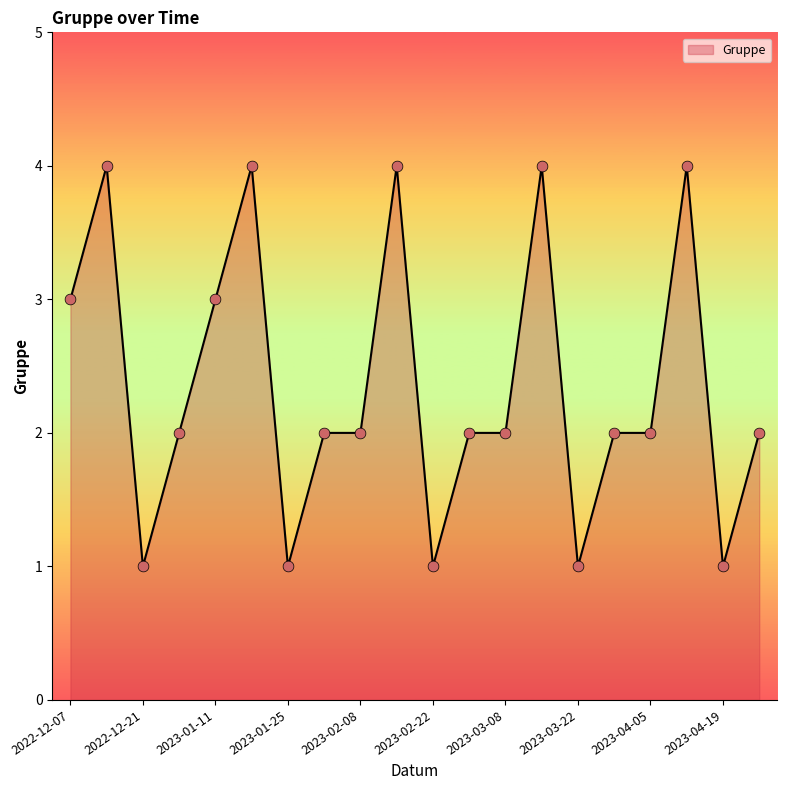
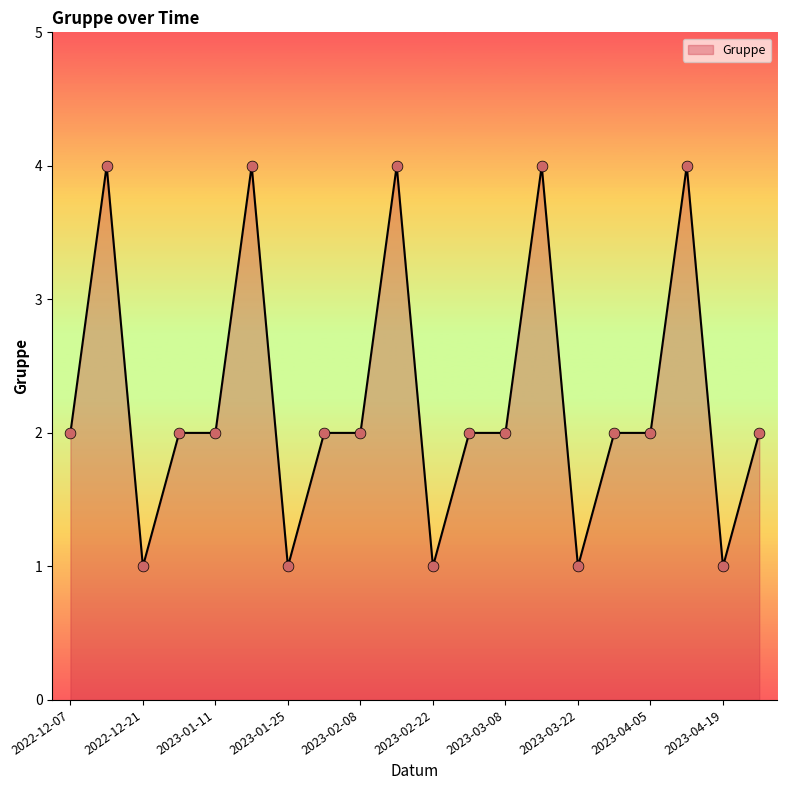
2022-12-07: 3 -> 2
2023-01-11: 3 -> 2
